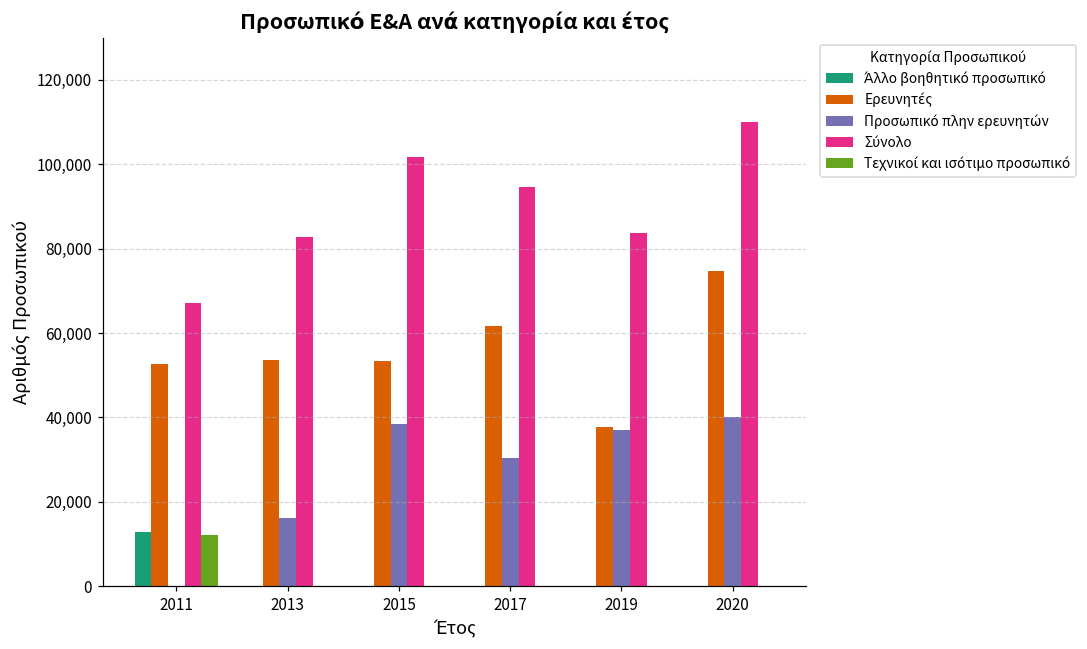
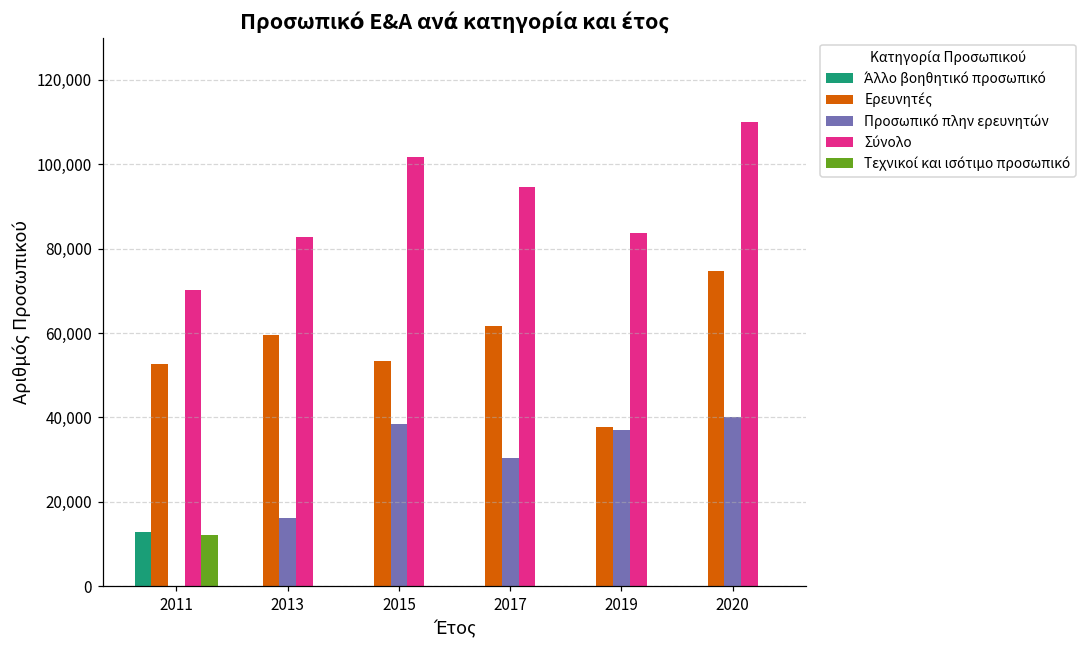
Σύνολο, 2011: 67,000 -> 70,000
Ερευνητές, 2013: 54,000 -> 59,000
